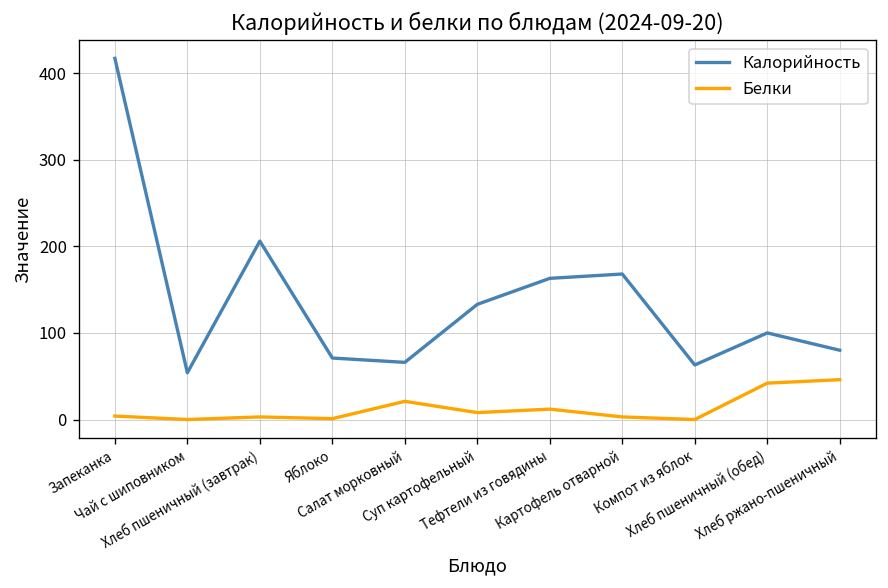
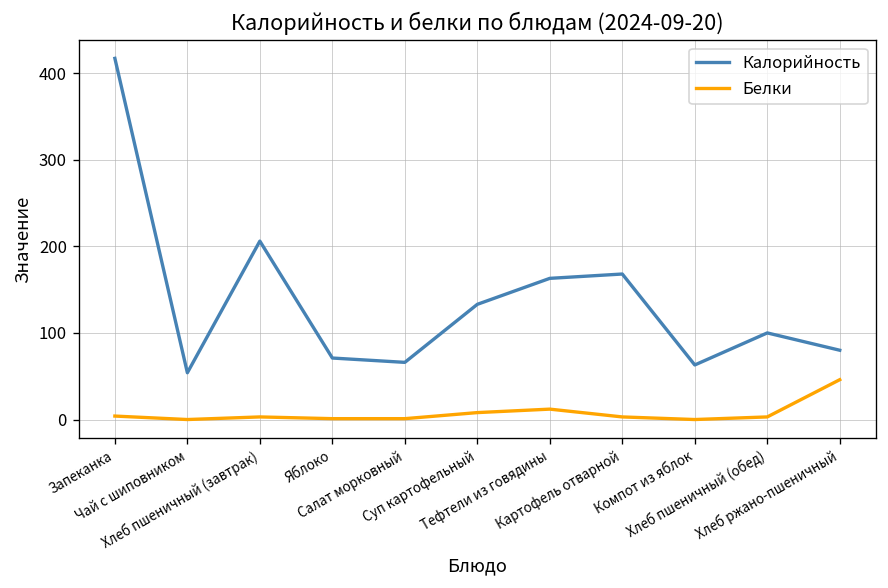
Белки, Салат морковный: 20 -> 0
Белки, Хлеб пшеничный (обед): 40 -> 0
